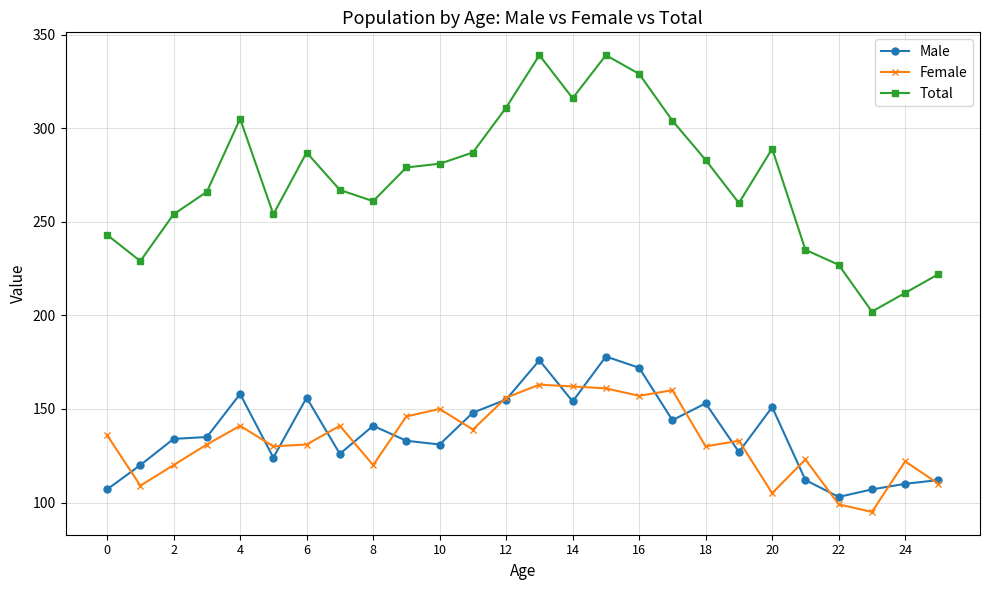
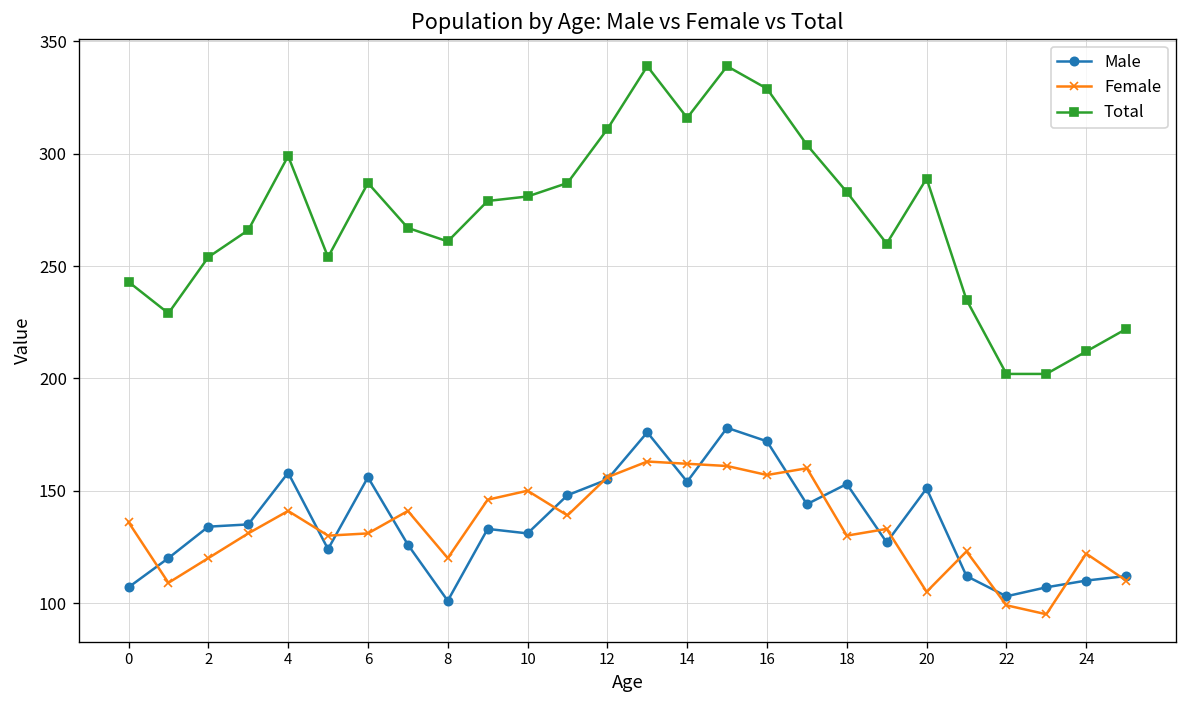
Total, 4: 305 -> 299
Male, 8: 141 -> 101
Total, 22: 227 -> 202
